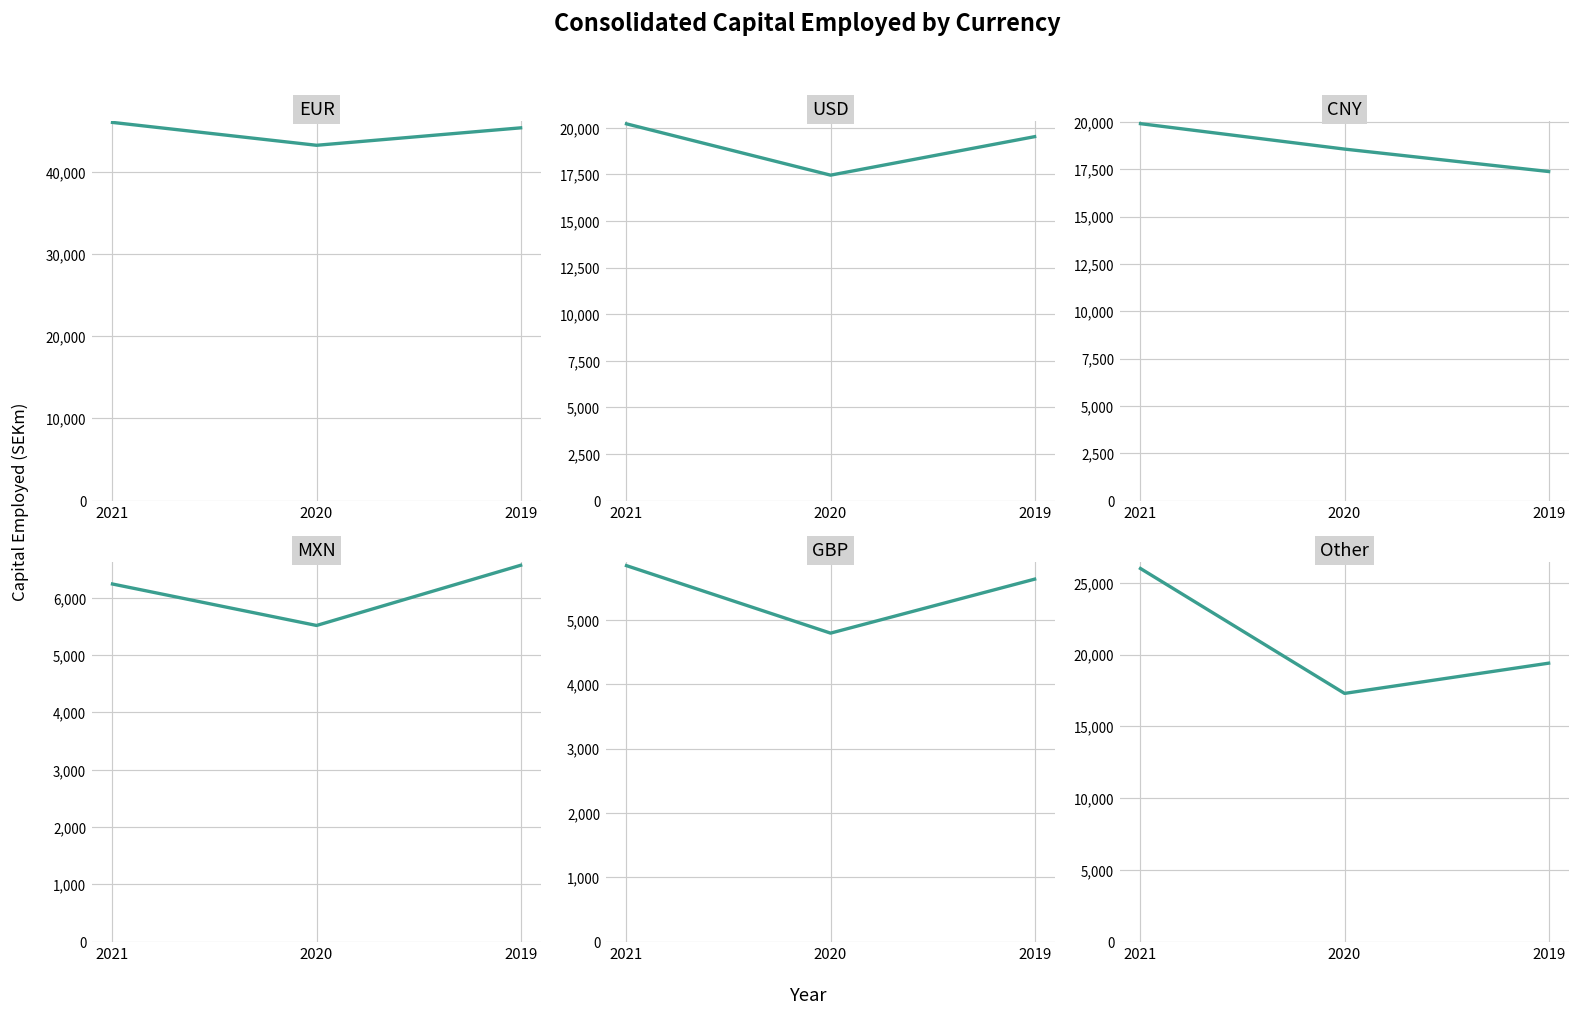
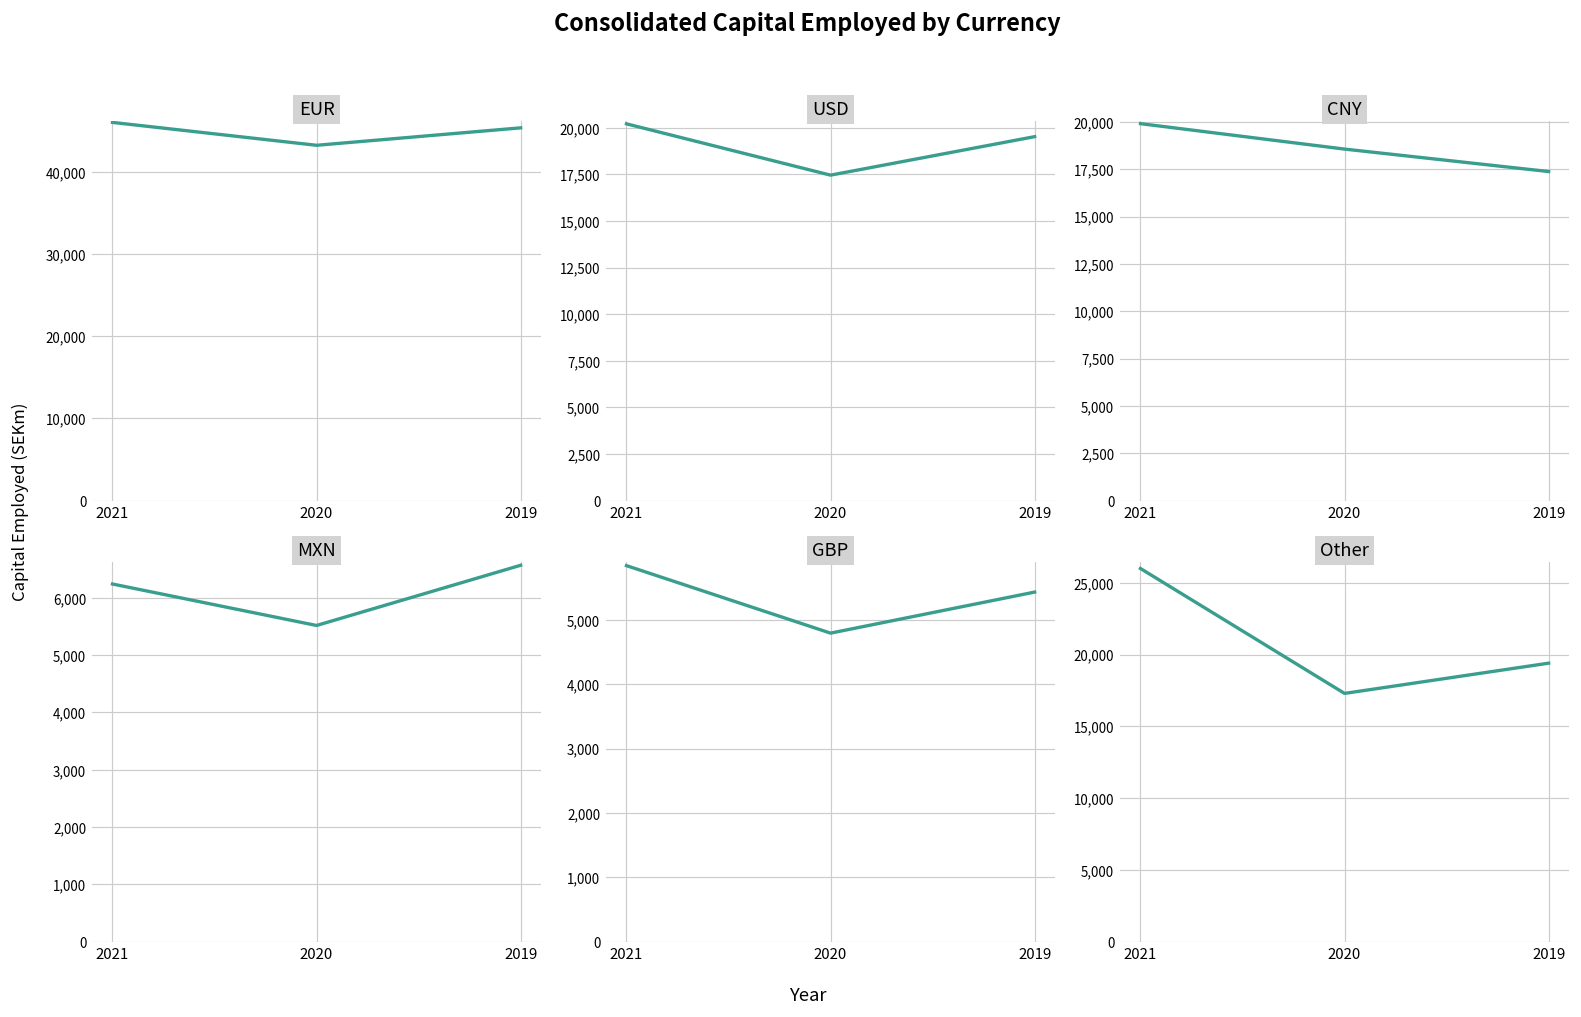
GBP, 2019: 5,600 -> 5,400
